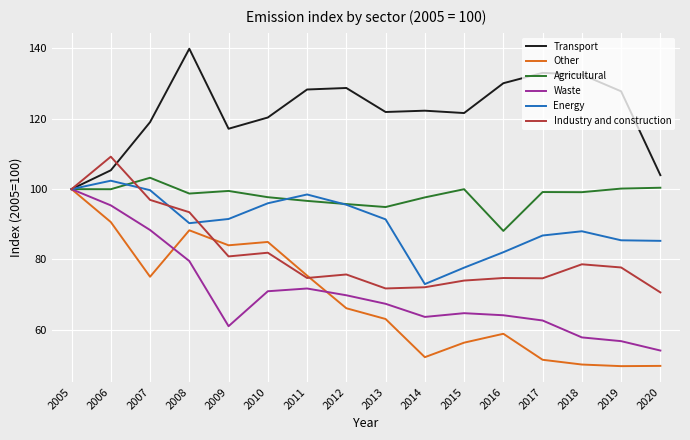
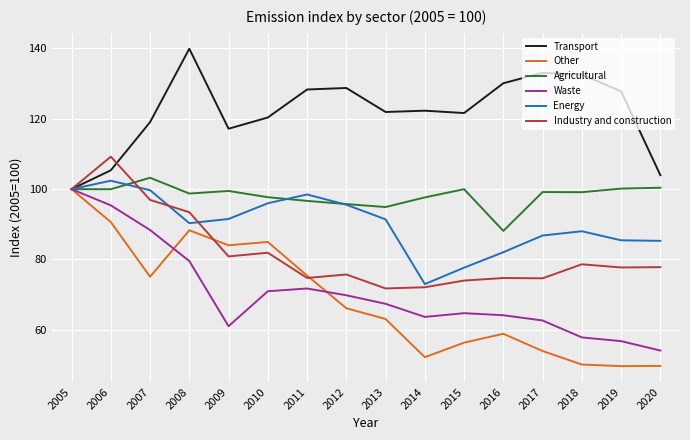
Other, 2017: 51 -> 54
Industry and construction, 2020: 71 -> 78
